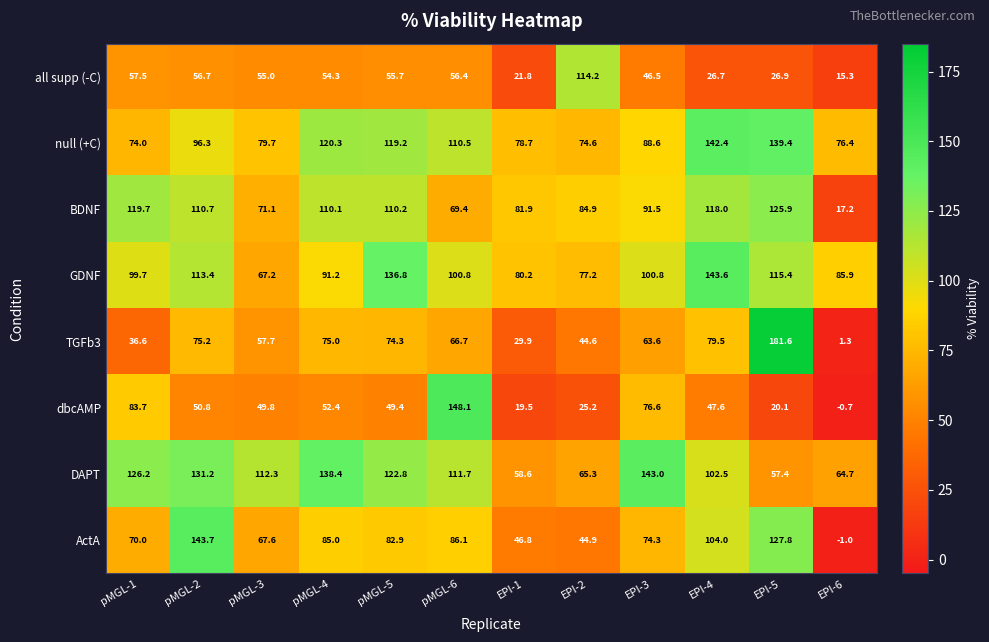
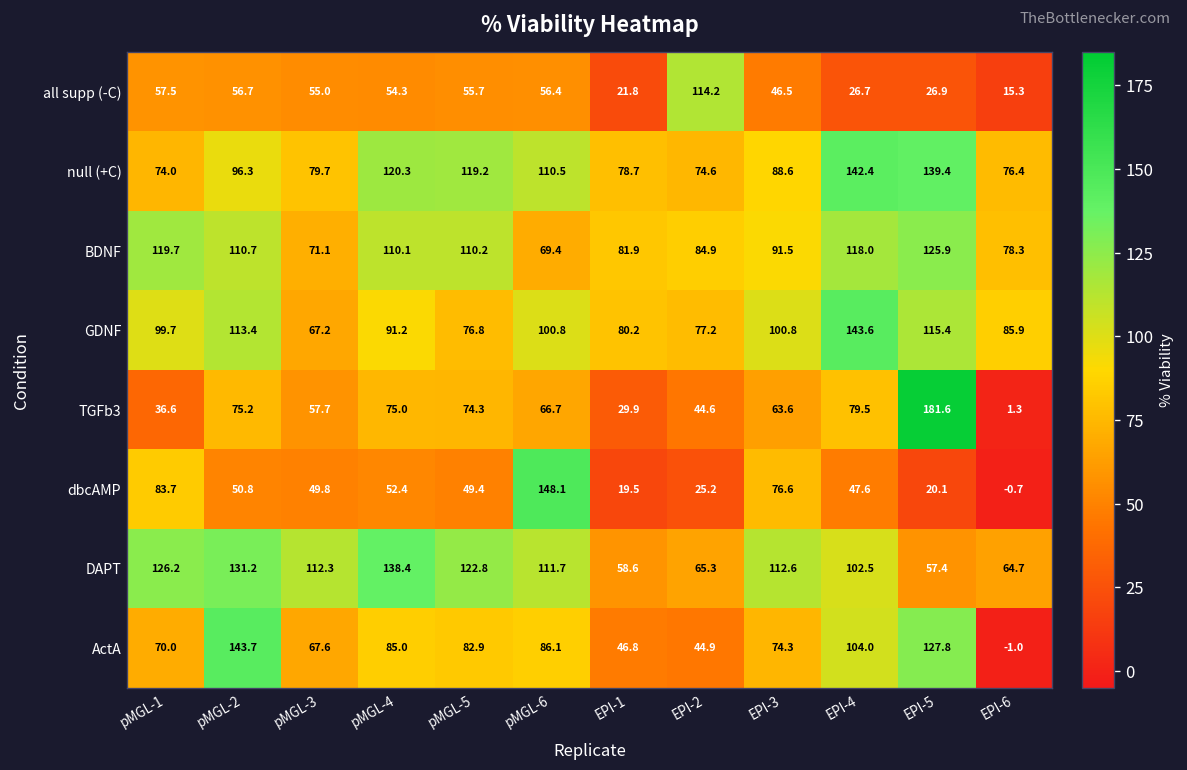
BDNF, EPI-6: 17.2 -> 78.3
GDNF, pMGL-5: 136.8 -> 76.8
DAPT, EPI-3: 143.0 -> 112.6
